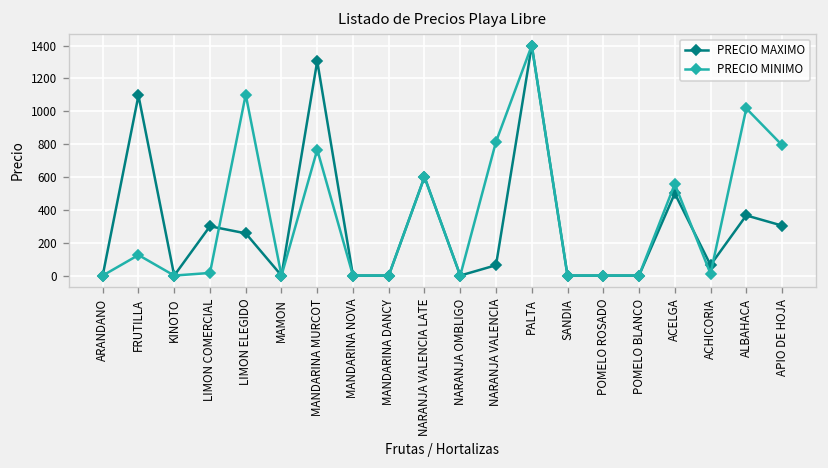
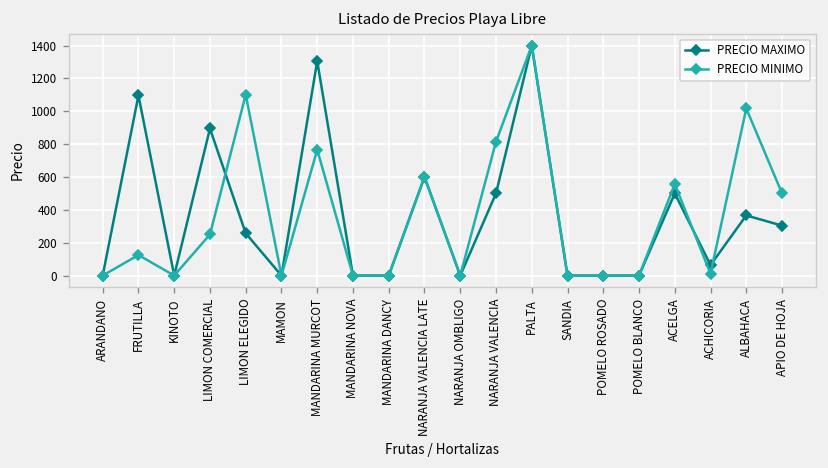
PRECIO MAXIMO, LIMON COMERCIAL: 300 -> 900
PRECIO MINIMO, LIMON COMERCIAL: 20 -> 250
PRECIO MAXIMO, NARANJA VALENCIA: 60 -> 500
PRECIO MINIMO, APIO DE HOJA: 790 -> 500
